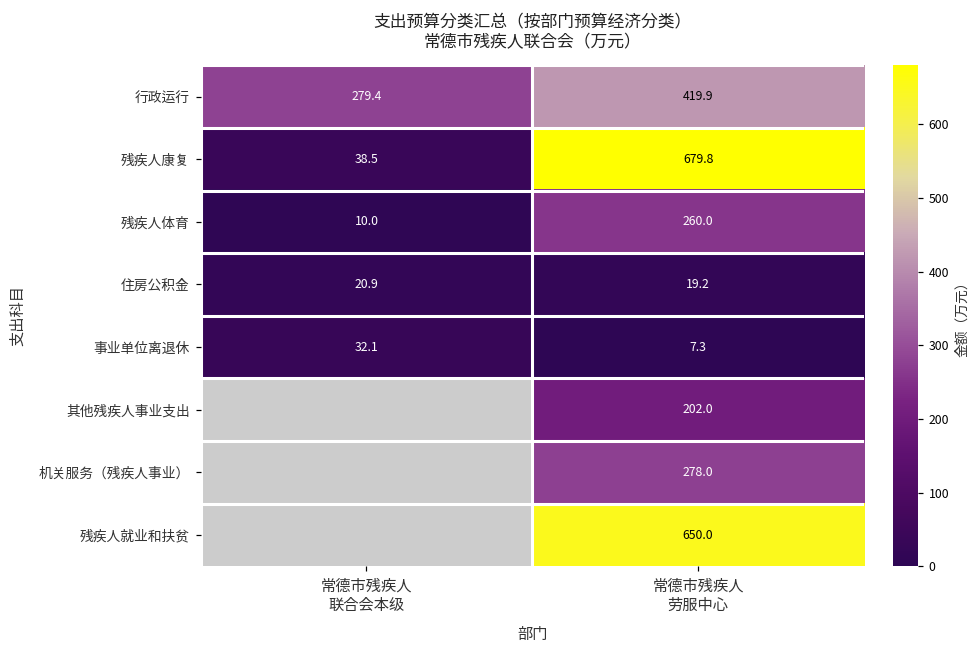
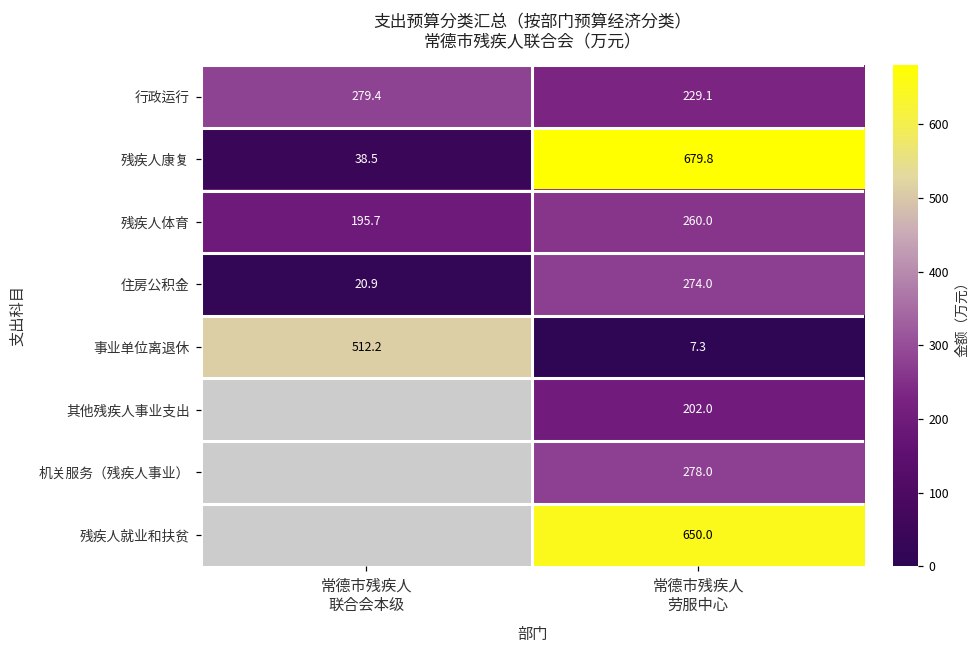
行政运行, 常德市残疾人 劳服中心: 419.9 -> 229.1
残疾人体育, 常德市残疾人 联合会本级: 10.0 -> 195.7
住房公积金, 常德市残疾人 劳服中心: 19.2 -> 274.0
事业单位离退休, 常德市残疾人 联合会本级: 32.1 -> 512.2
